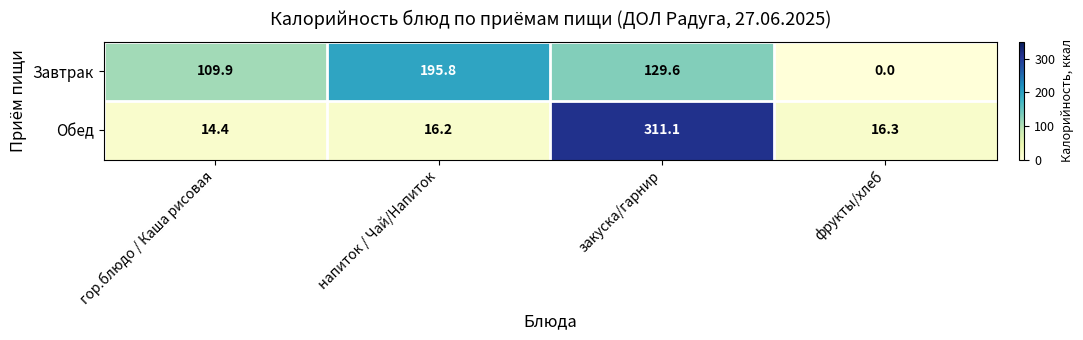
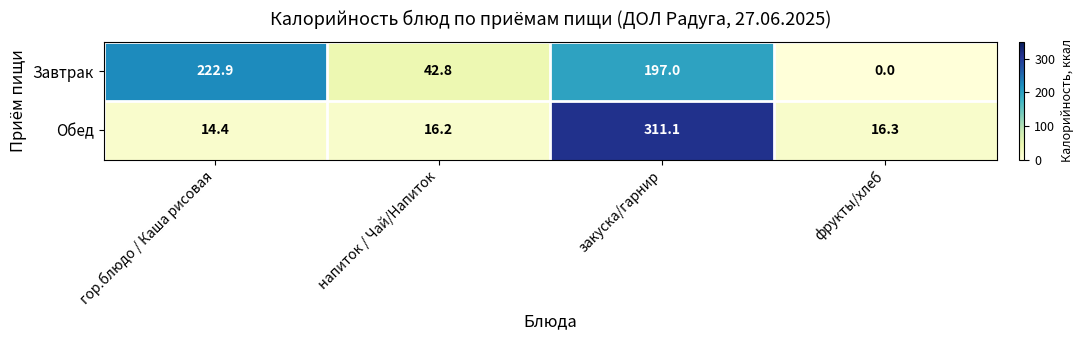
Завтрак, гор.блюдо / Каша рисовая: 109.9 -> 222.9
Завтрак, напиток / Чай/Напиток: 195.8 -> 42.8
Завтрак, закуска/гарнир: 129.6 -> 197.0
